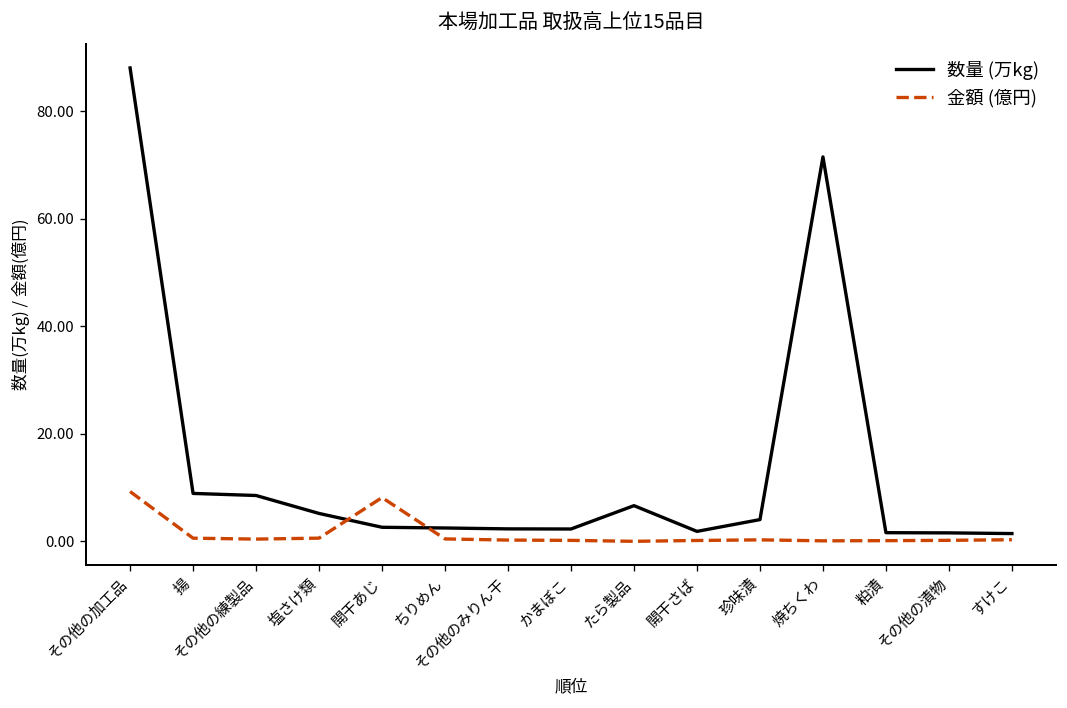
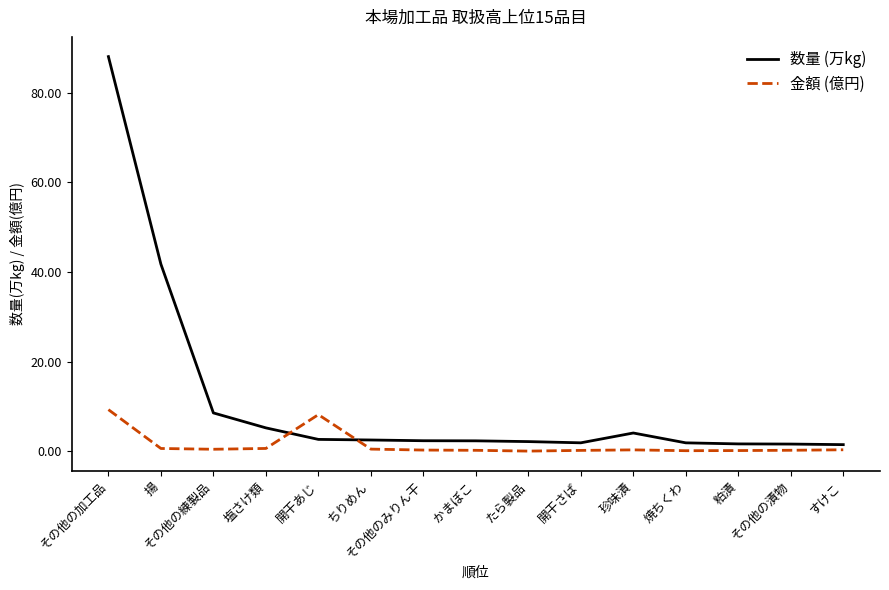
数量 (万kg), 揚: 9 -> 42
数量 (万kg), たら製品: 7 -> 2
数量 (万kg), 焼ちくわ: 72 -> 2
